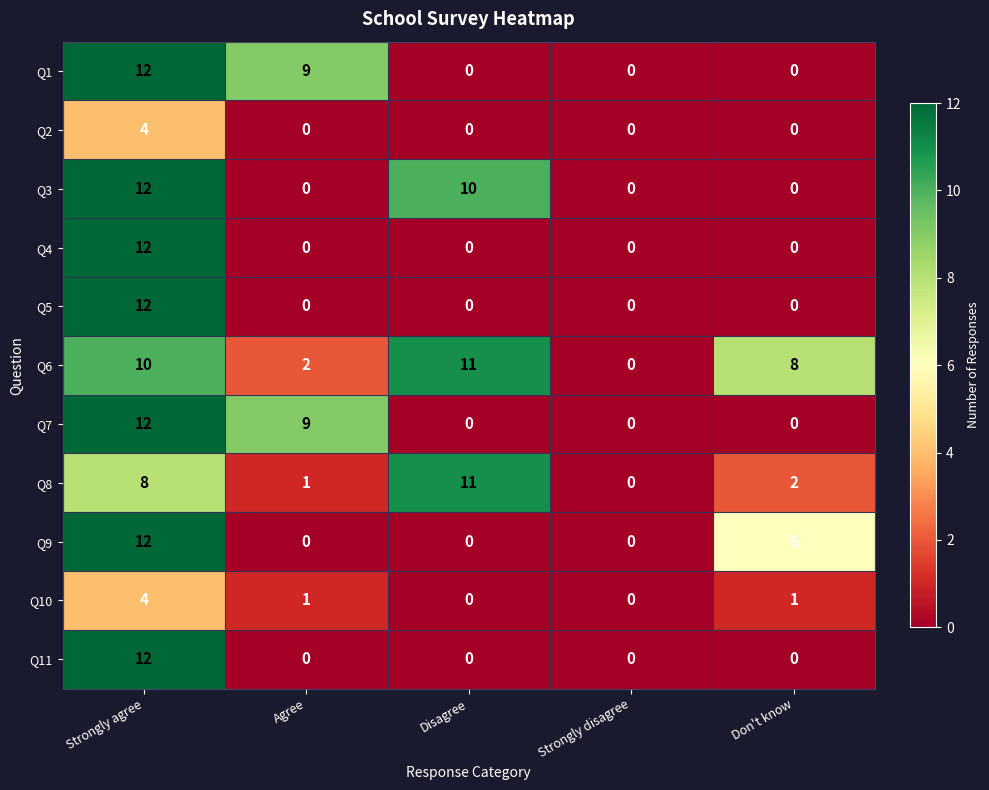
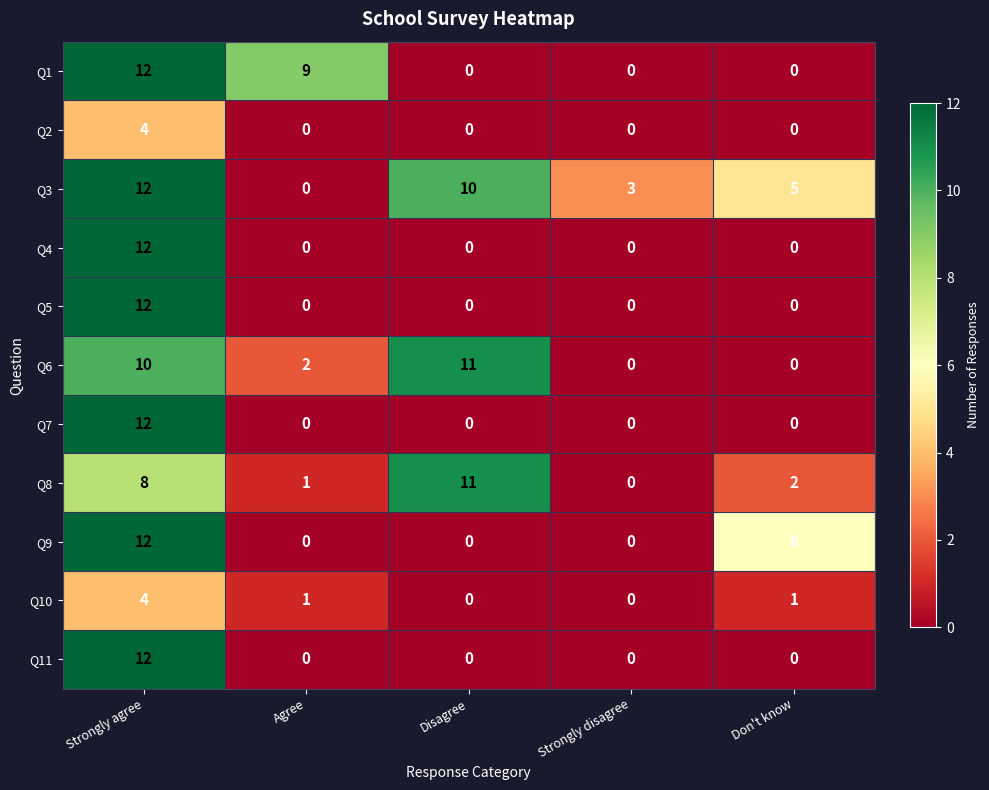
Q3, Strongly disagree: 0 -> 3
Q3, Don't know: 0 -> 5
Q6, Don't know: 8 -> 0
Q7, Agree: 9 -> 0
